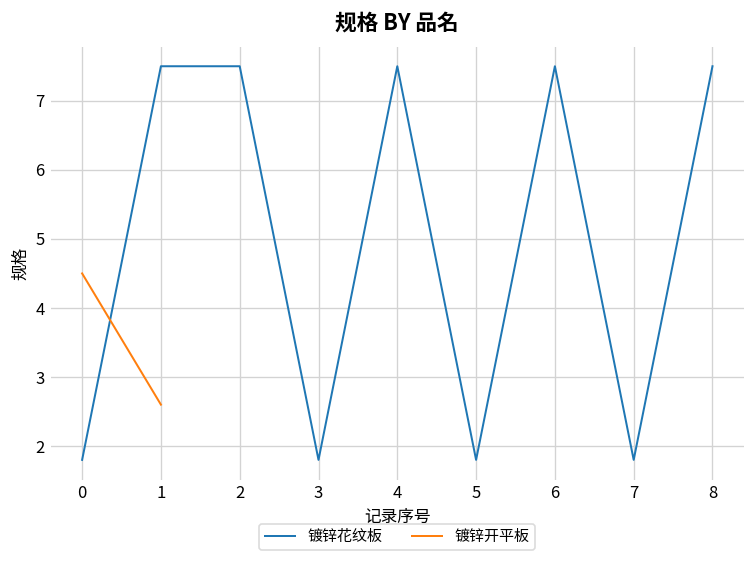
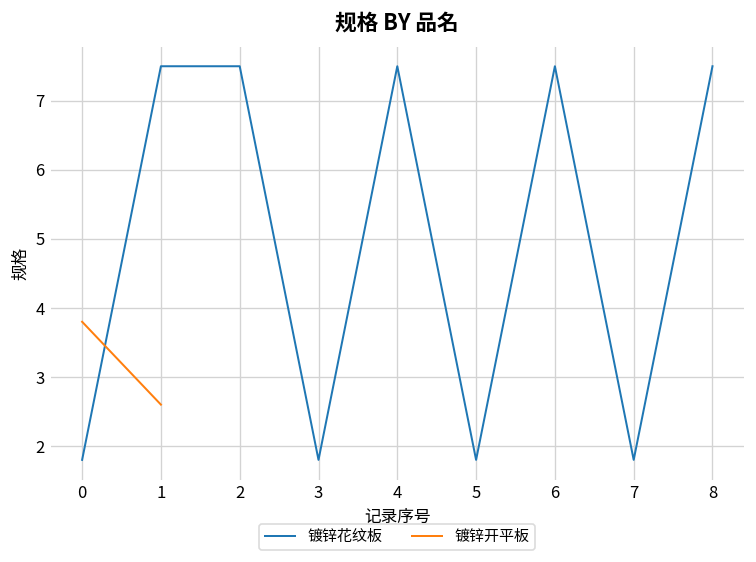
镀锌开平板, 0: 4.5 -> 3.8
